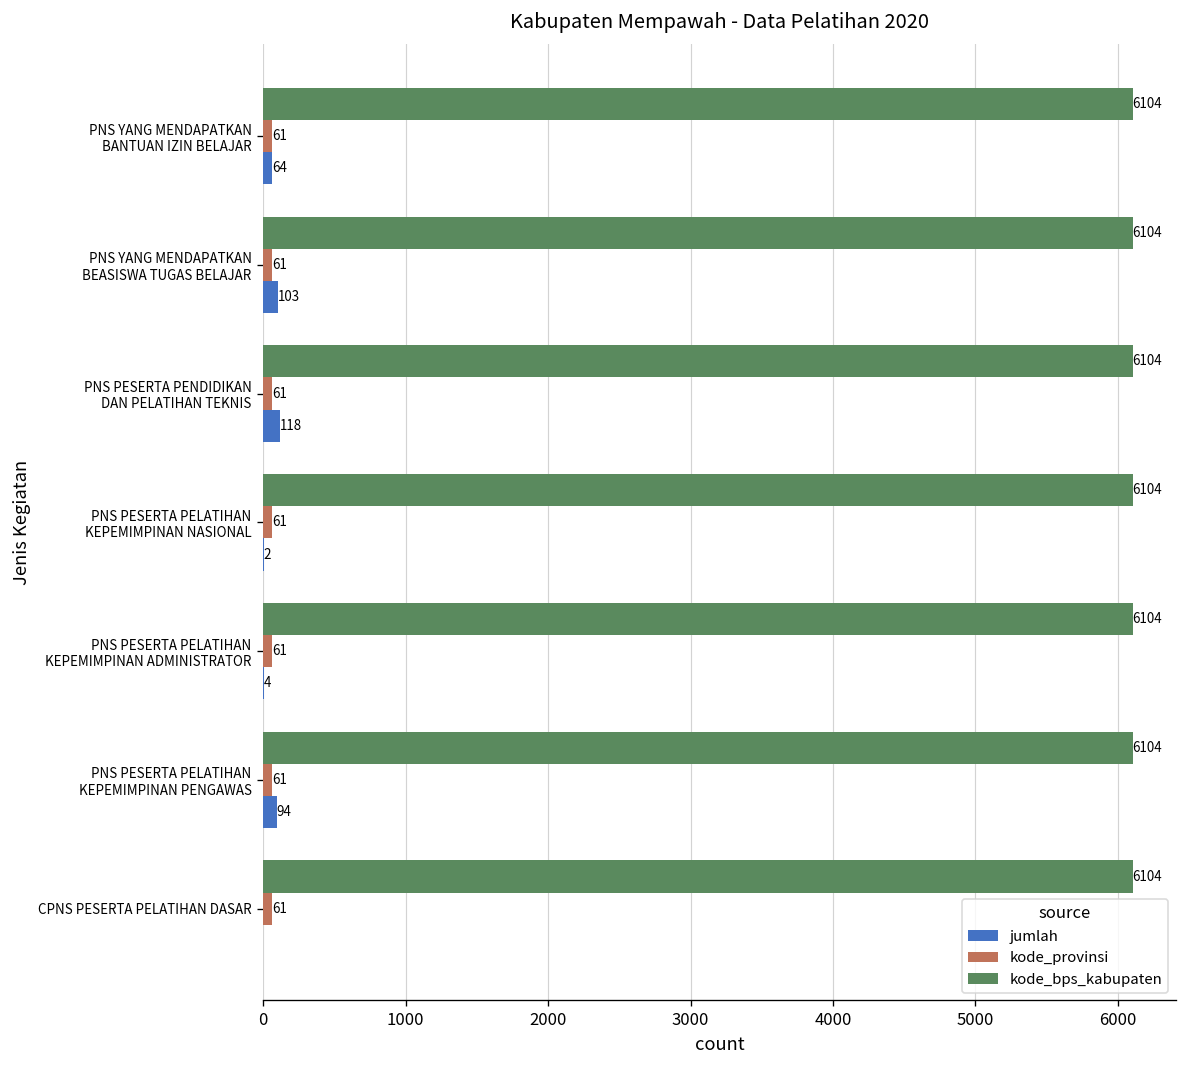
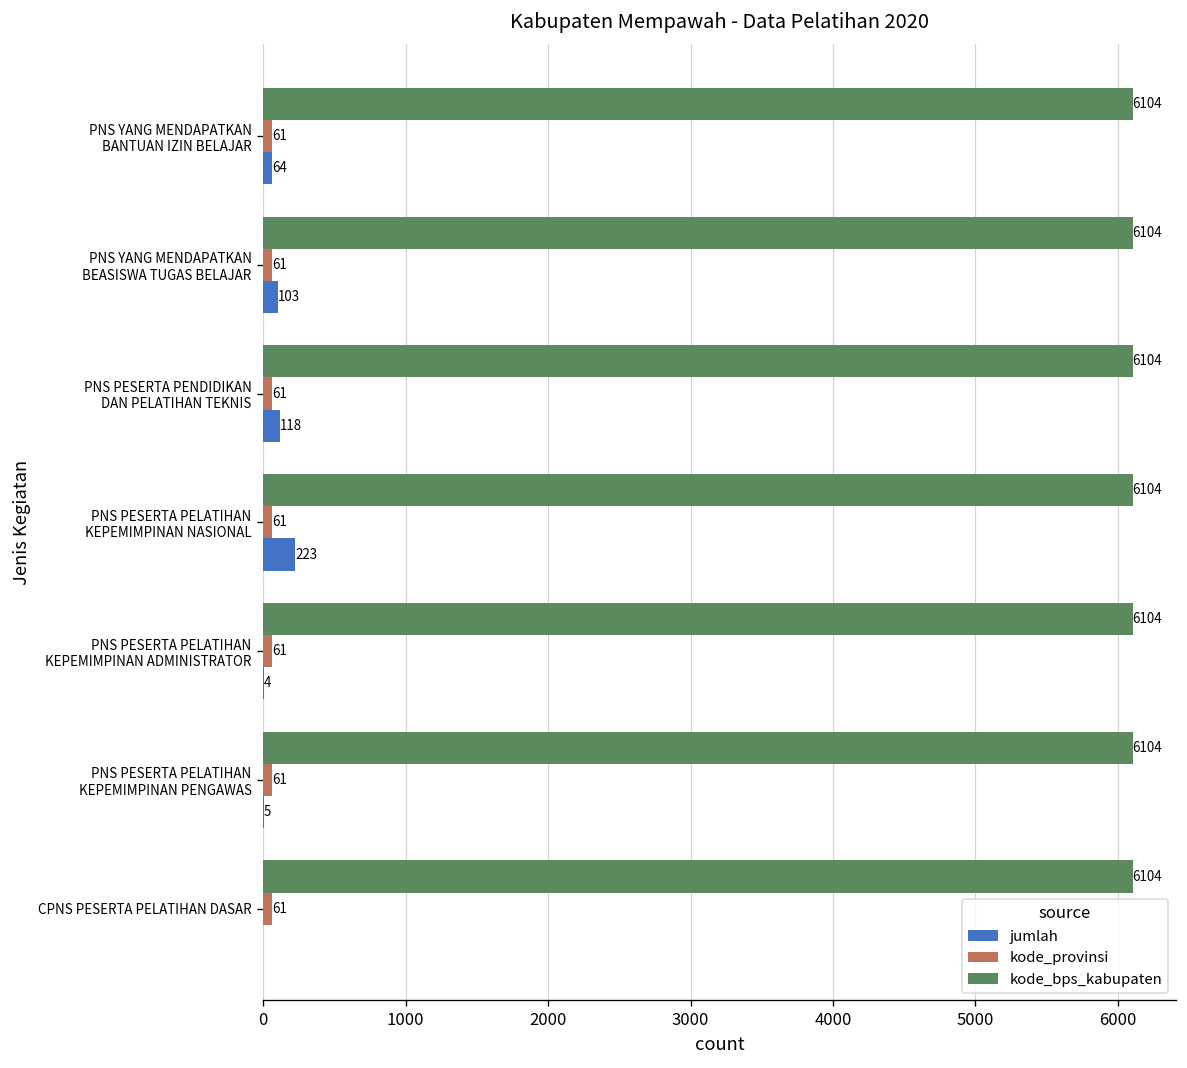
jumlah, PNS PESERTA PELATIHAN KEPEMIMPINAN NASIONAL: 2 -> 223
jumlah, PNS PESERTA PELATIHAN KEPEMIMPINAN PENGAWAS: 94 -> 5
